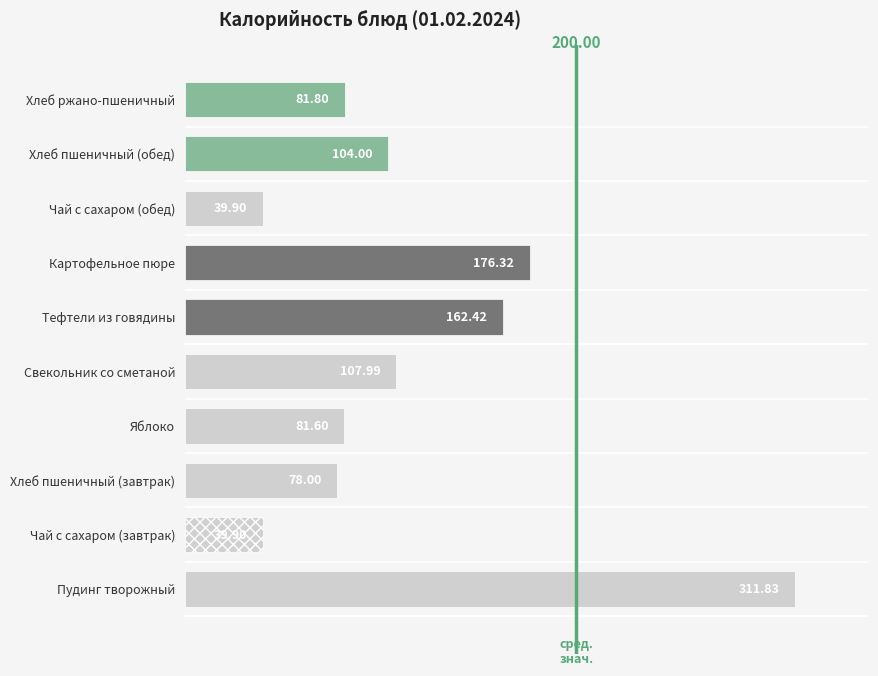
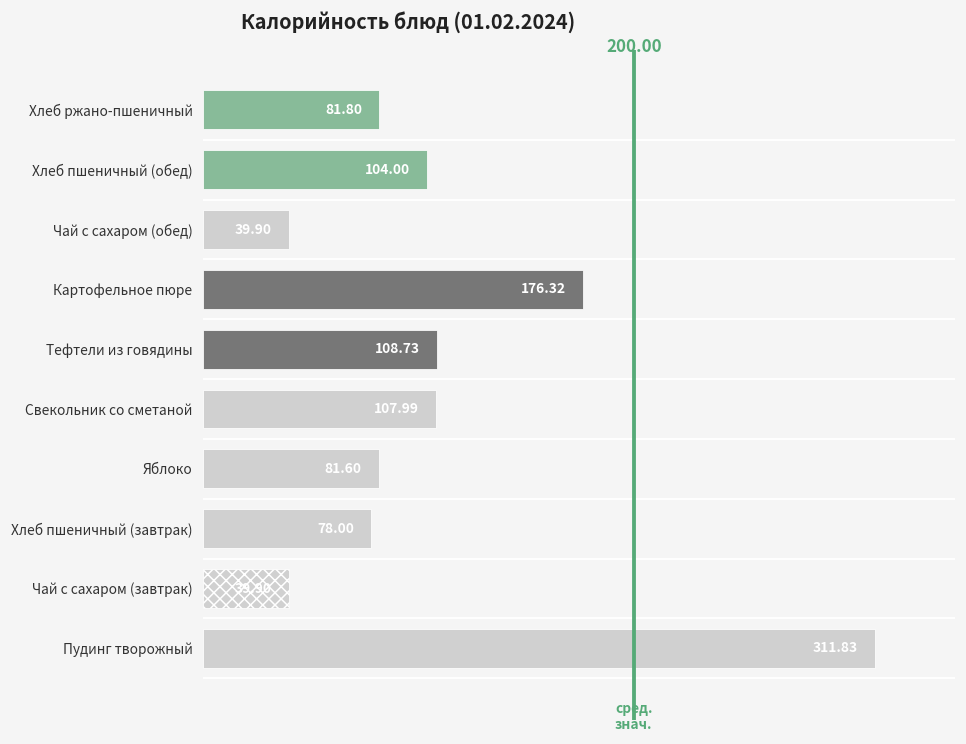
Тефтели из говядины: 162.42 -> 108.73
